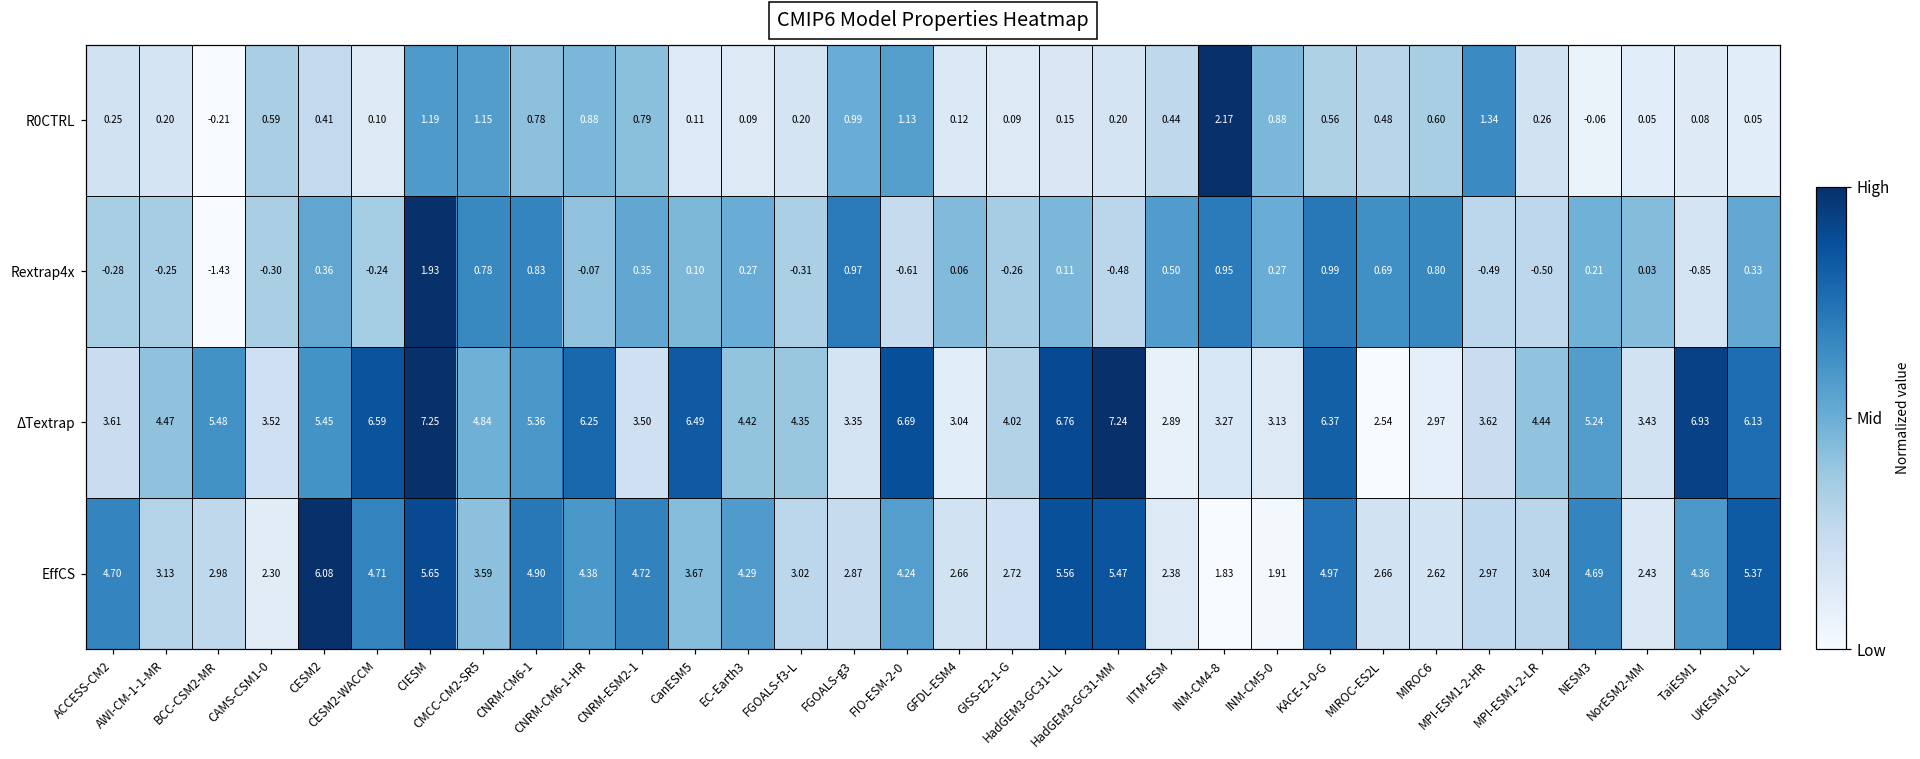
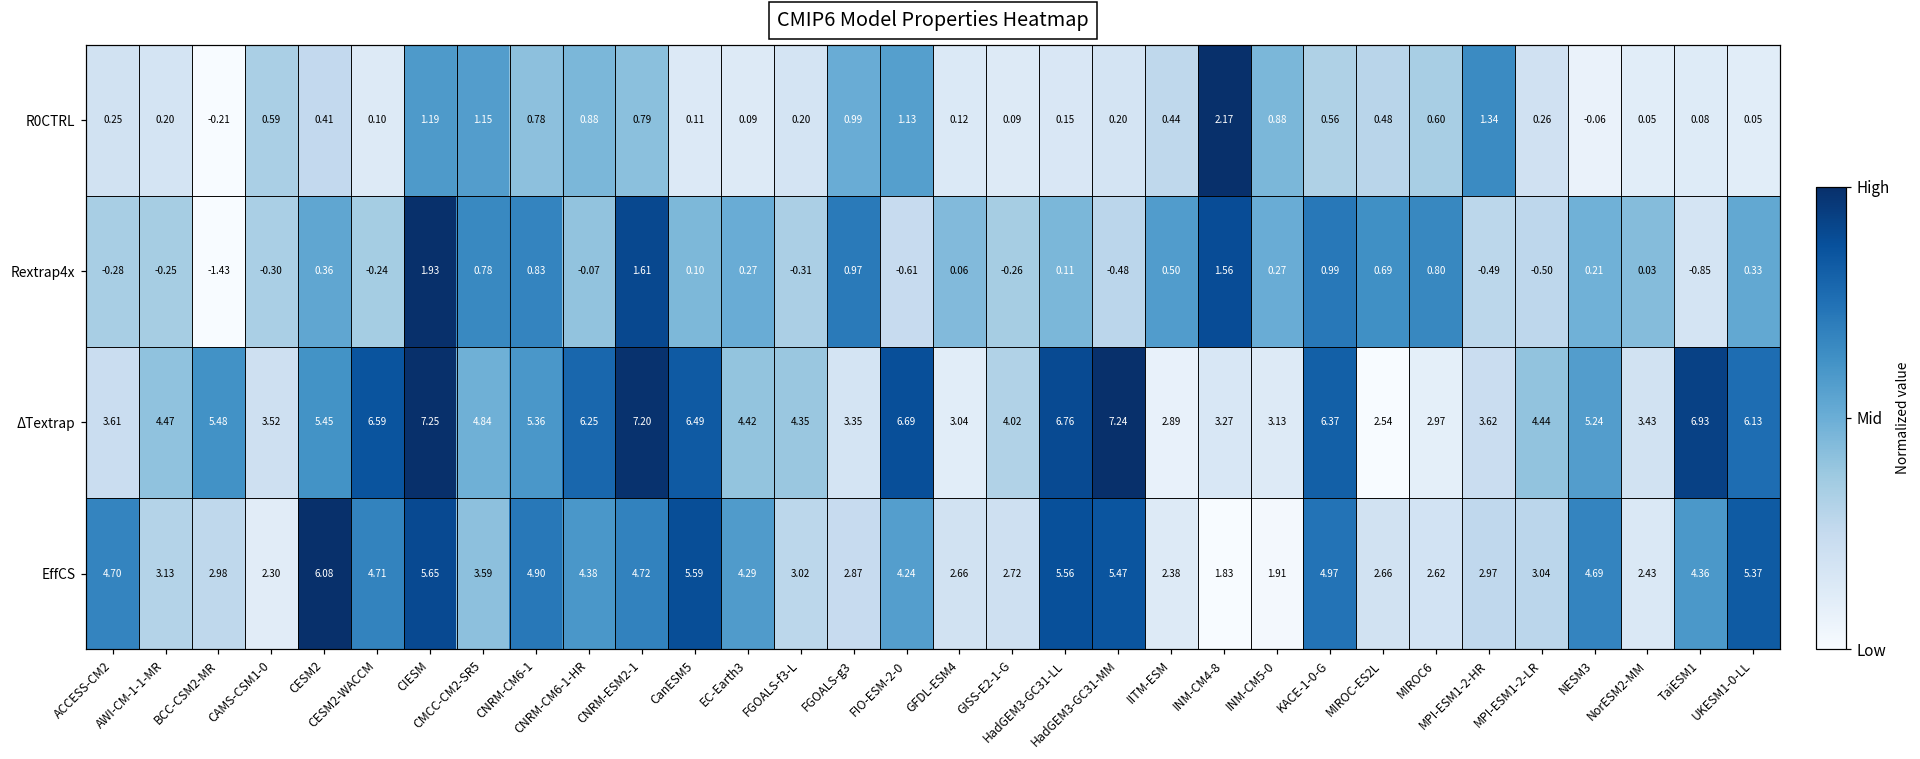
Rextrap4x, CNRM-ESM2-1: 0.35 -> 1.61
Rextrap4x, INM-CM4-8: 0.95 -> 1.56
ΔTextrap, CNRM-ESM2-1: 3.50 -> 7.20
EffCS, CanESM5: 3.67 -> 5.59
